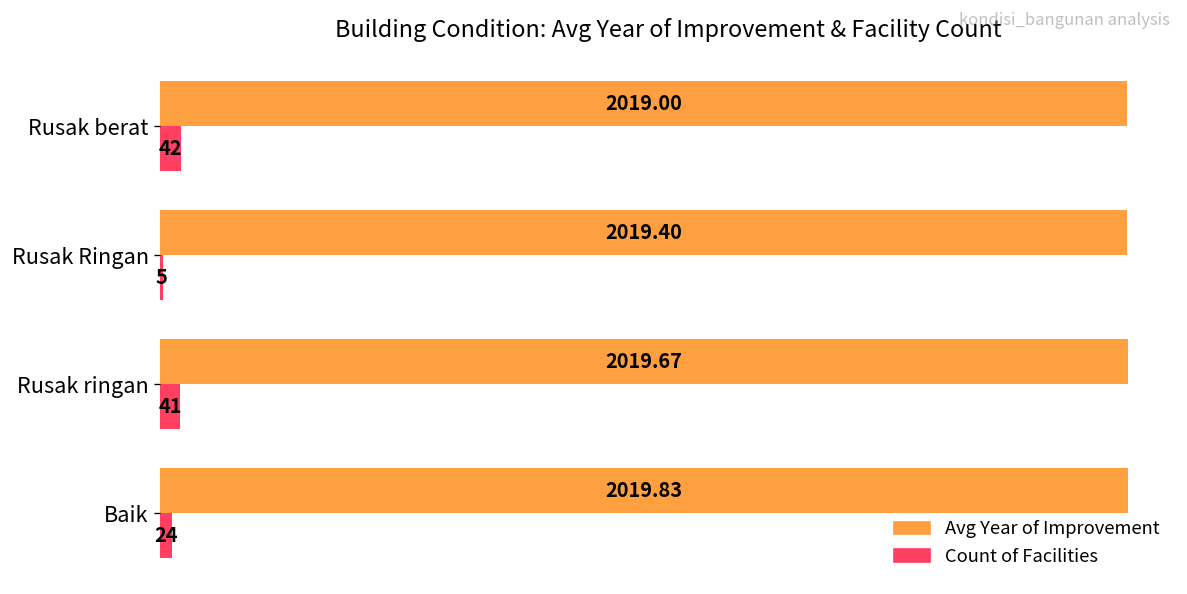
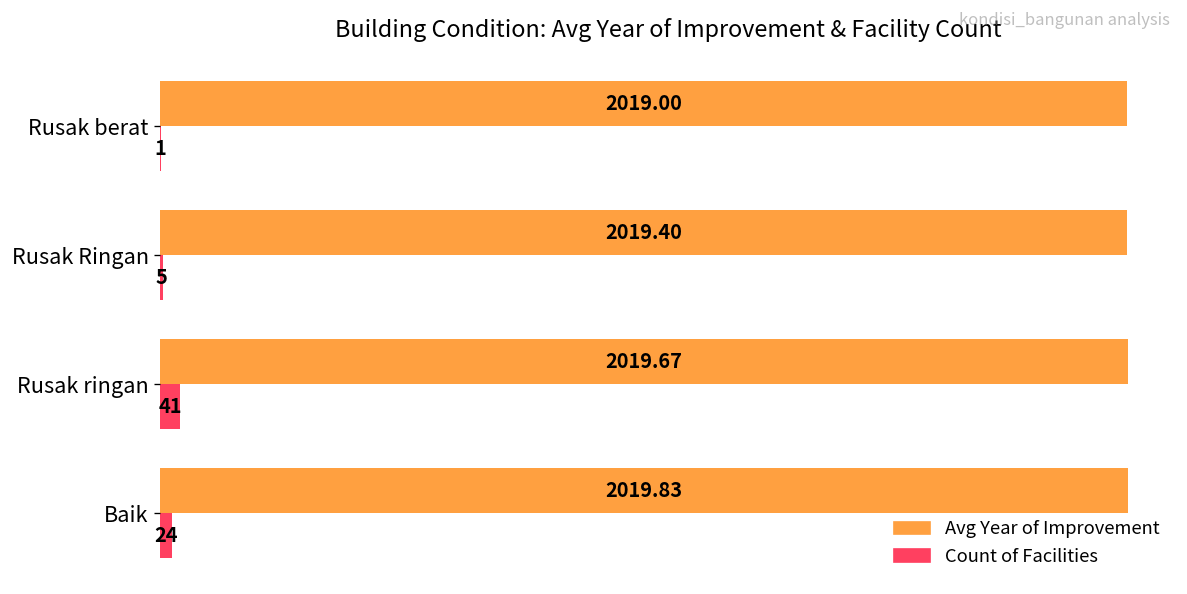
Count of Facilities, Rusak berat: 42 -> 1
